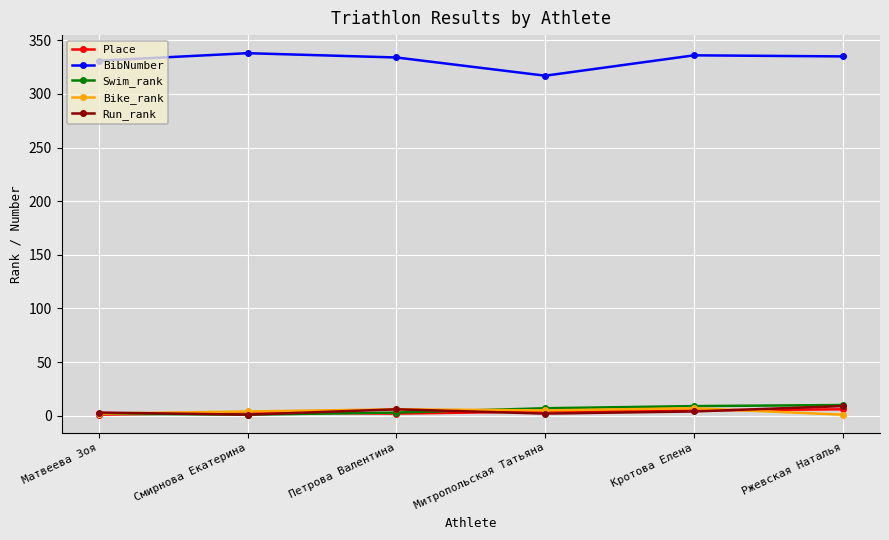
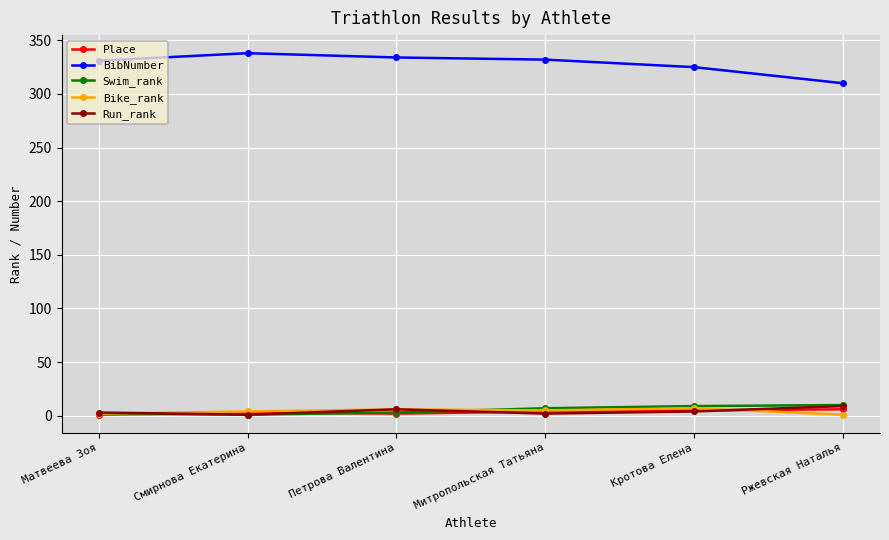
BibNumber, Митропольская Татьяна: 317 -> 332
BibNumber, Кротова Елена: 336 -> 325
BibNumber, Ржевская Наталья: 335 -> 310
